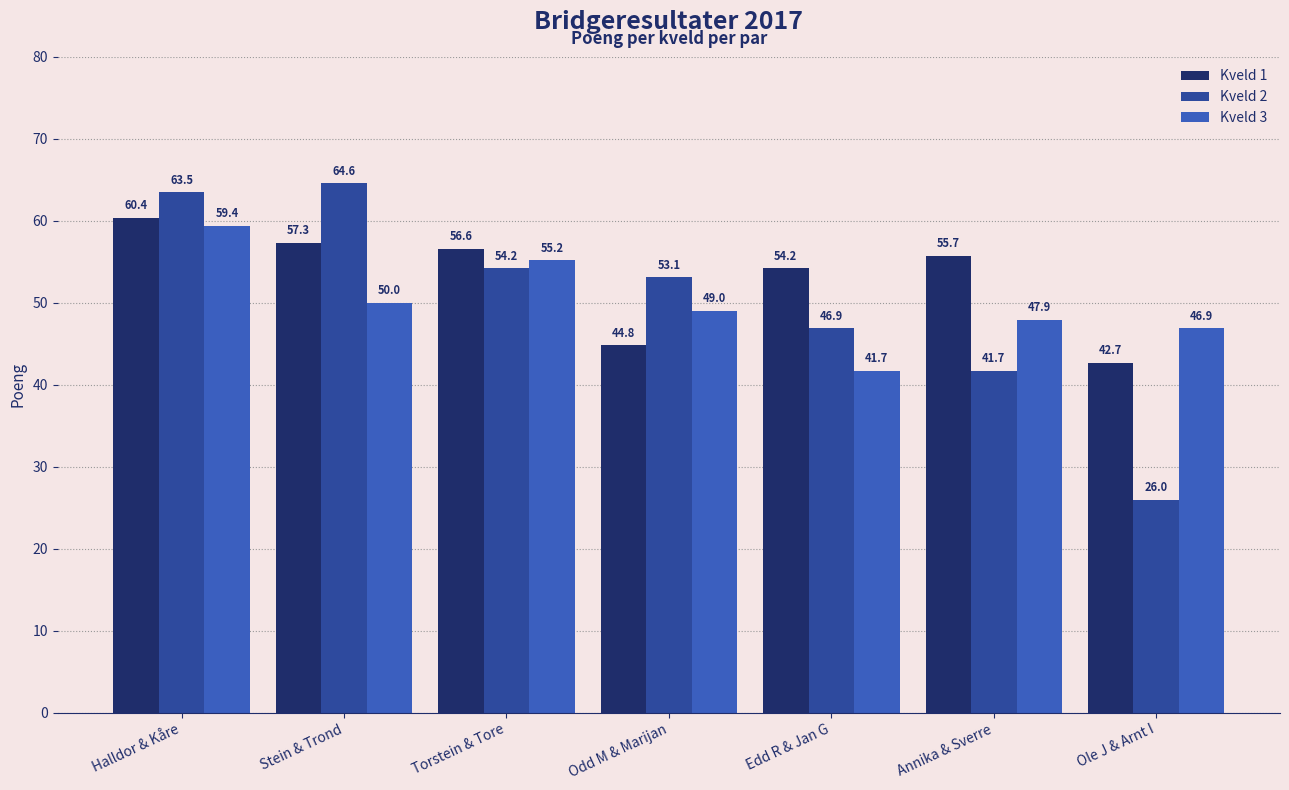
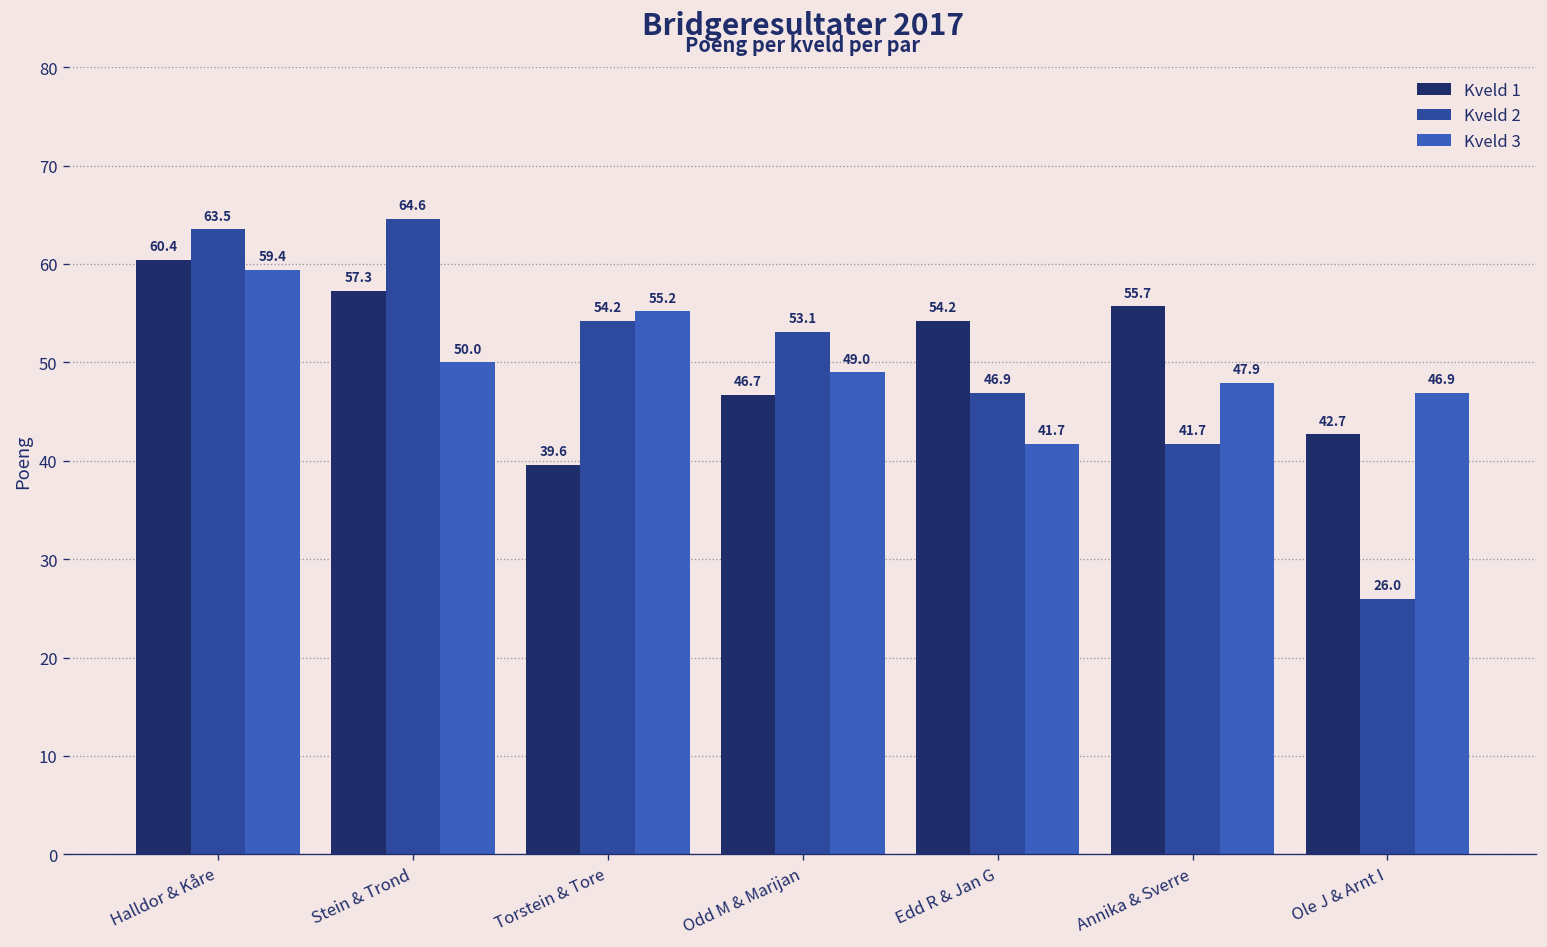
Kveld 1, Torstein & Tore: 56.6 -> 39.6
Kveld 1, Odd M & Marijan: 44.8 -> 46.7
